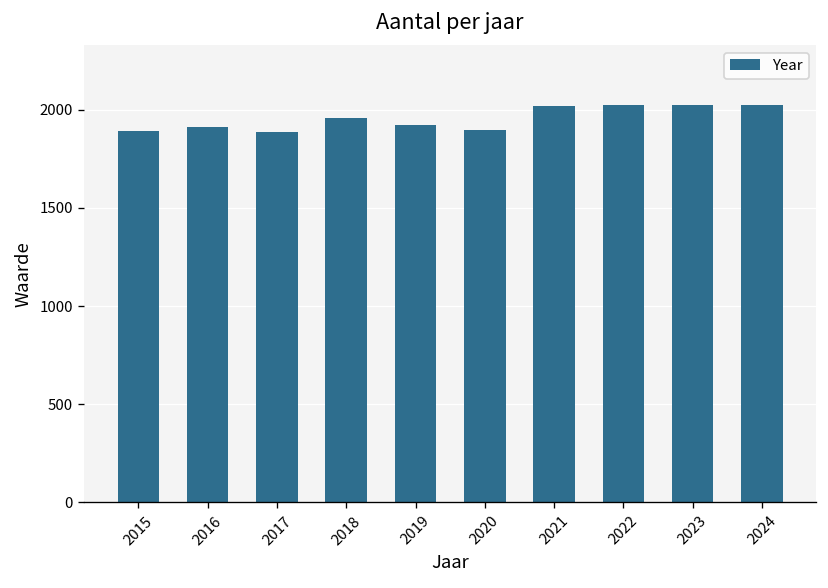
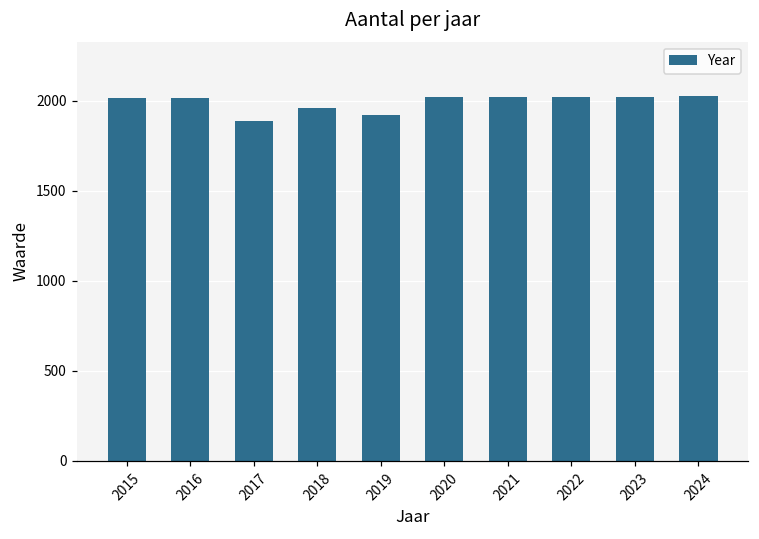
2015: 1890 -> 2020
2016: 1910 -> 2020
2020: 1900 -> 2020
